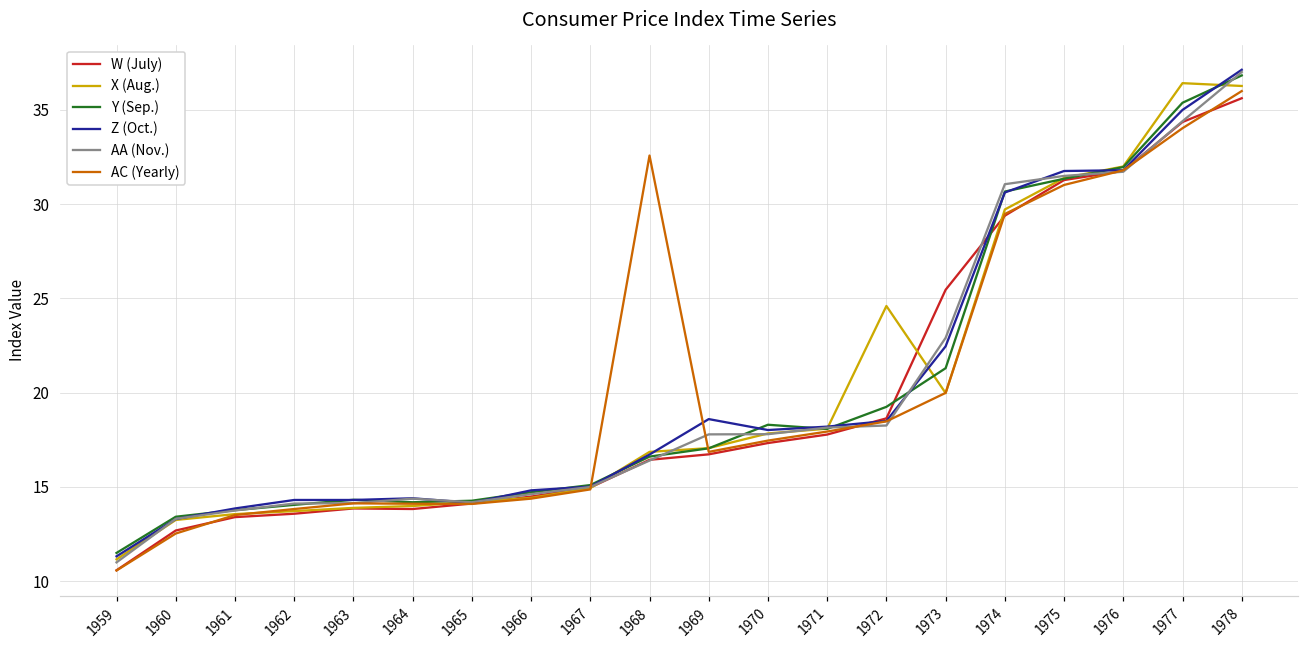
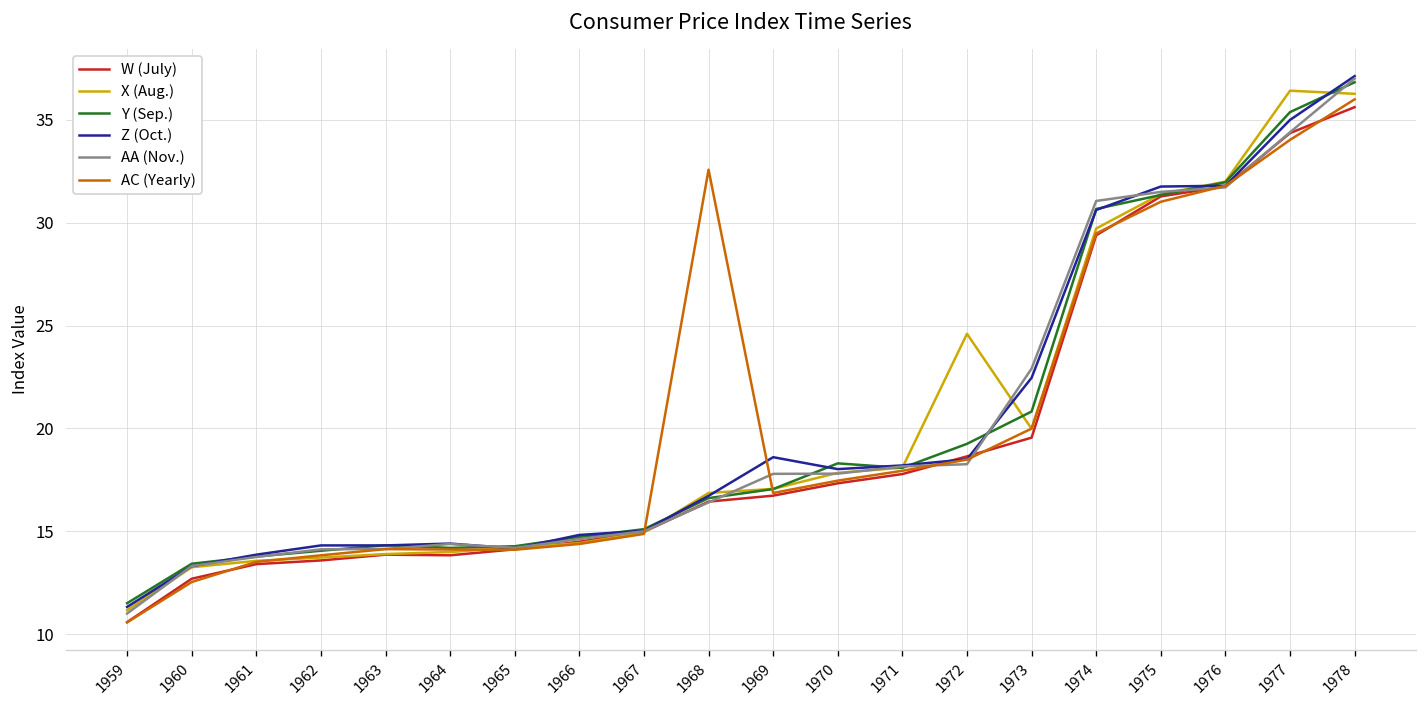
W (July), 1973: 25.5 -> 19.6
Y (Sep.), 1973: 21.3 -> 20.8
